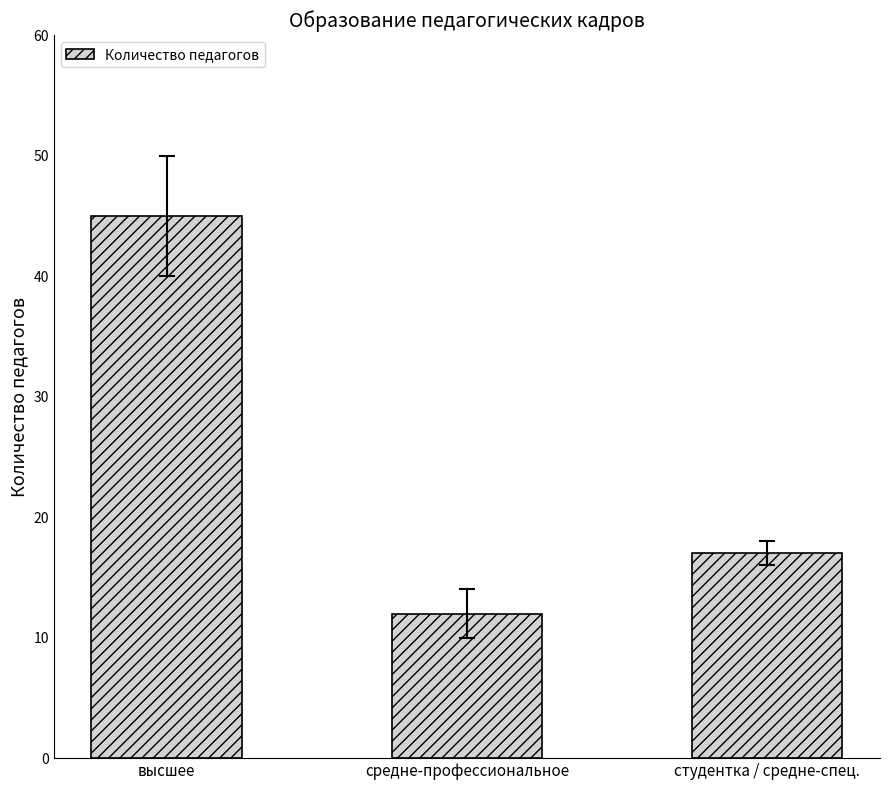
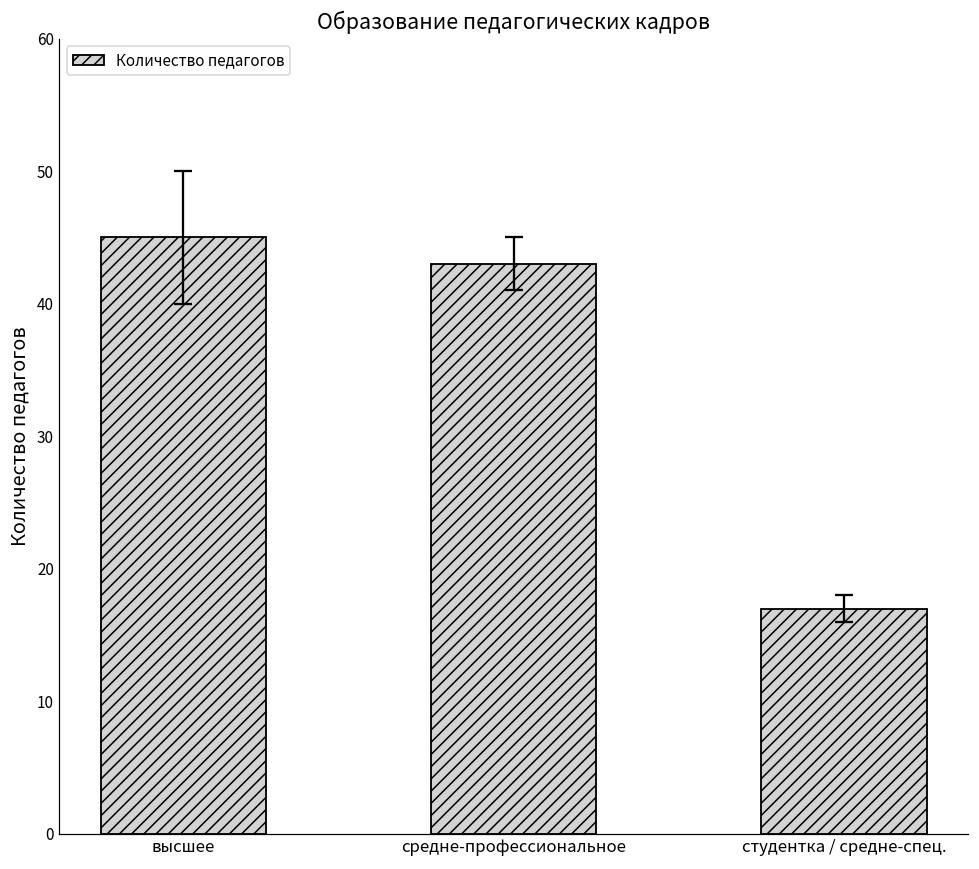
Количество педагогов, средне-профессиональное: 12 -> 43
